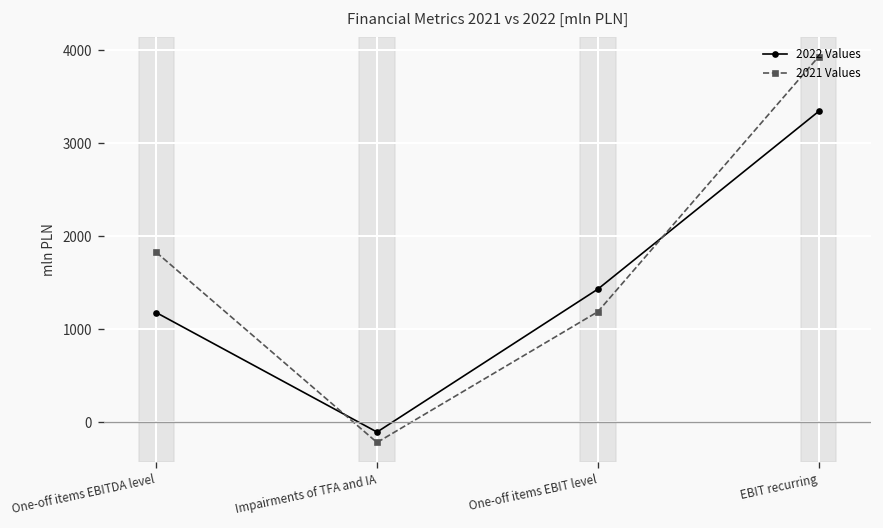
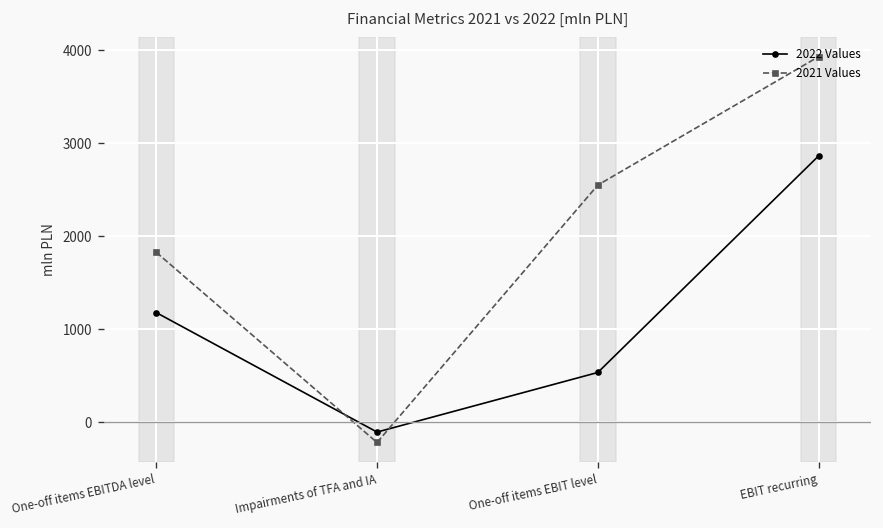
2022 Values, One-off items EBIT level: 1400 -> 500
2021 Values, One-off items EBIT level: 1200 -> 2600
2022 Values, EBIT recurring: 3300 -> 2900
